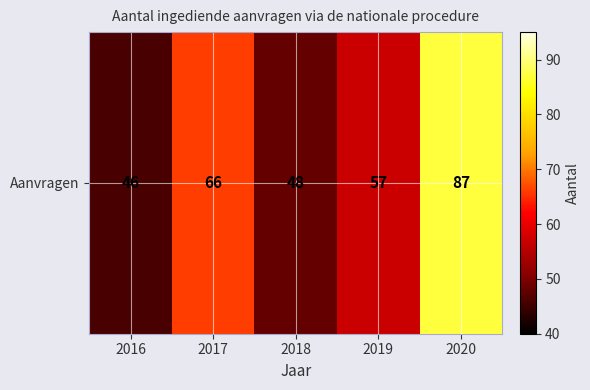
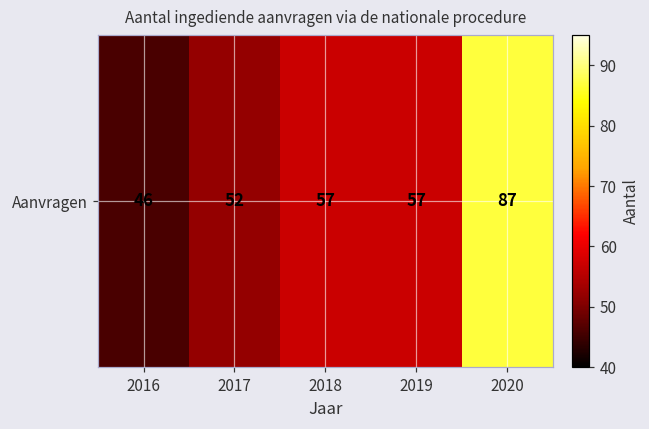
Aanvragen, 2017: 66 -> 52
Aanvragen, 2018: 48 -> 57
